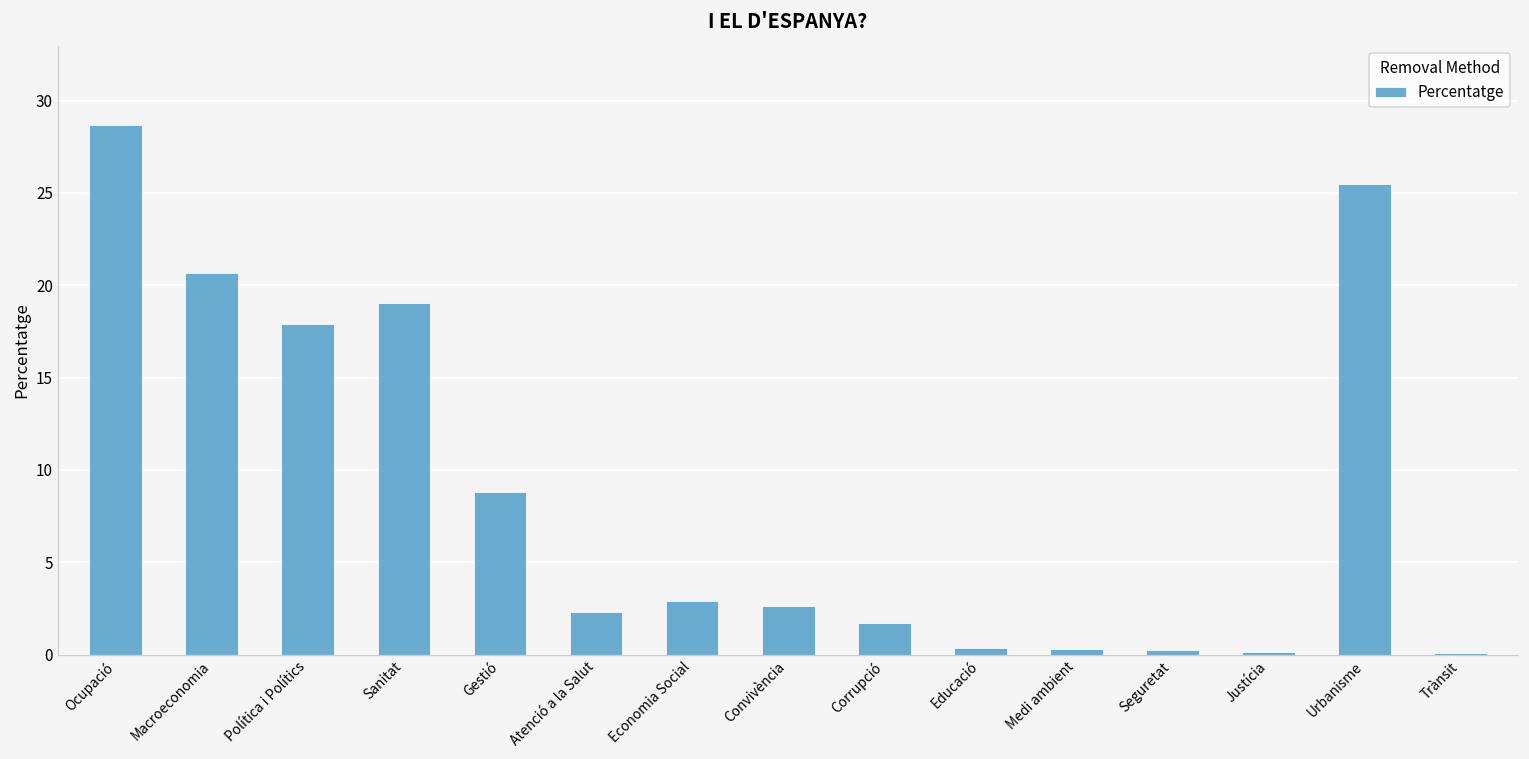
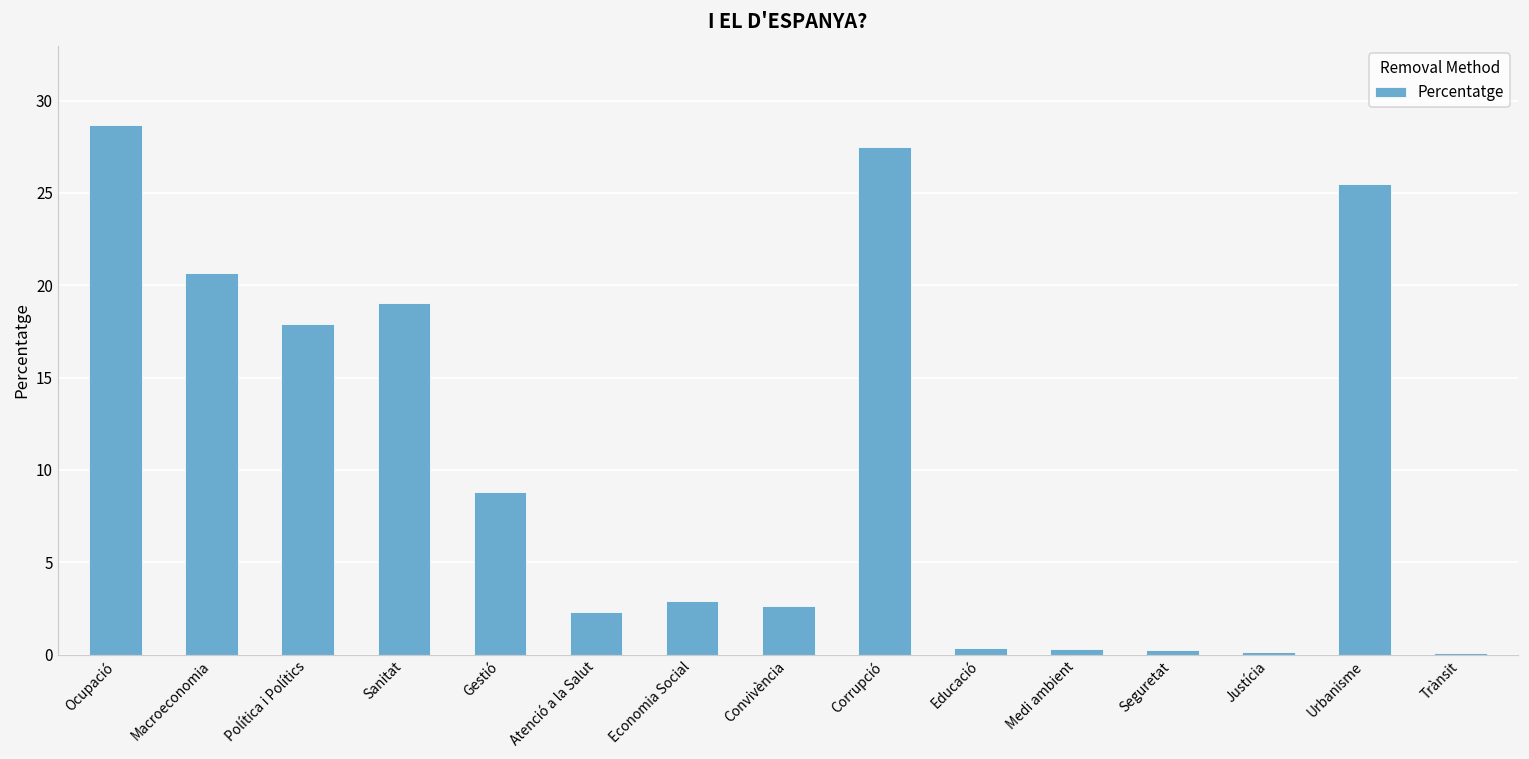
Corrupció: 1.7 -> 27.5
